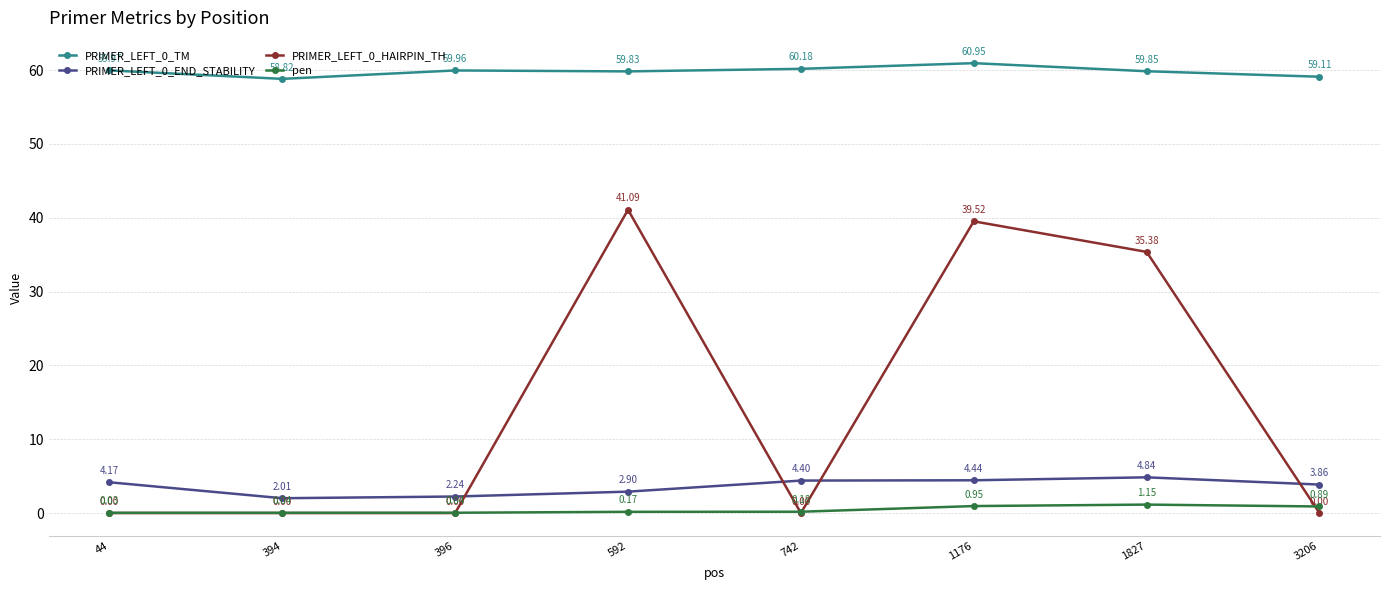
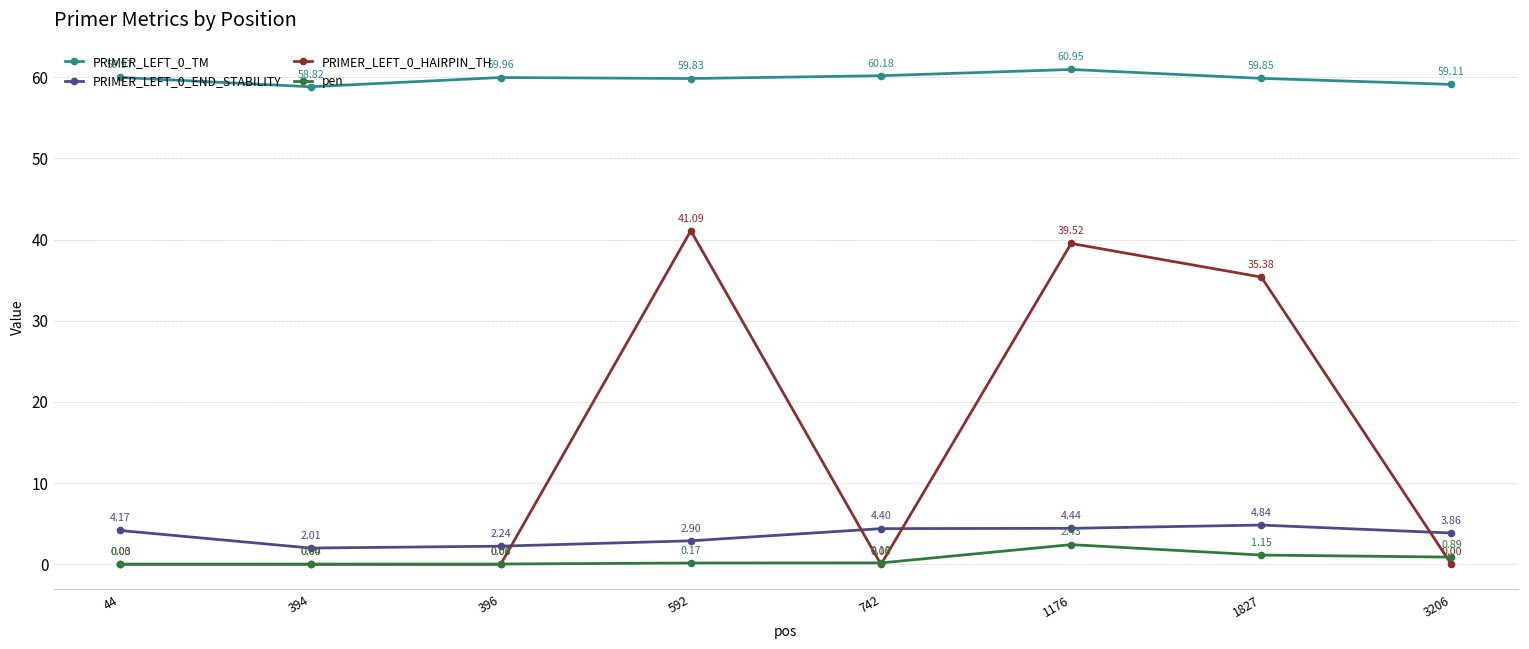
pen, 1176: 0.95 -> 2.43
